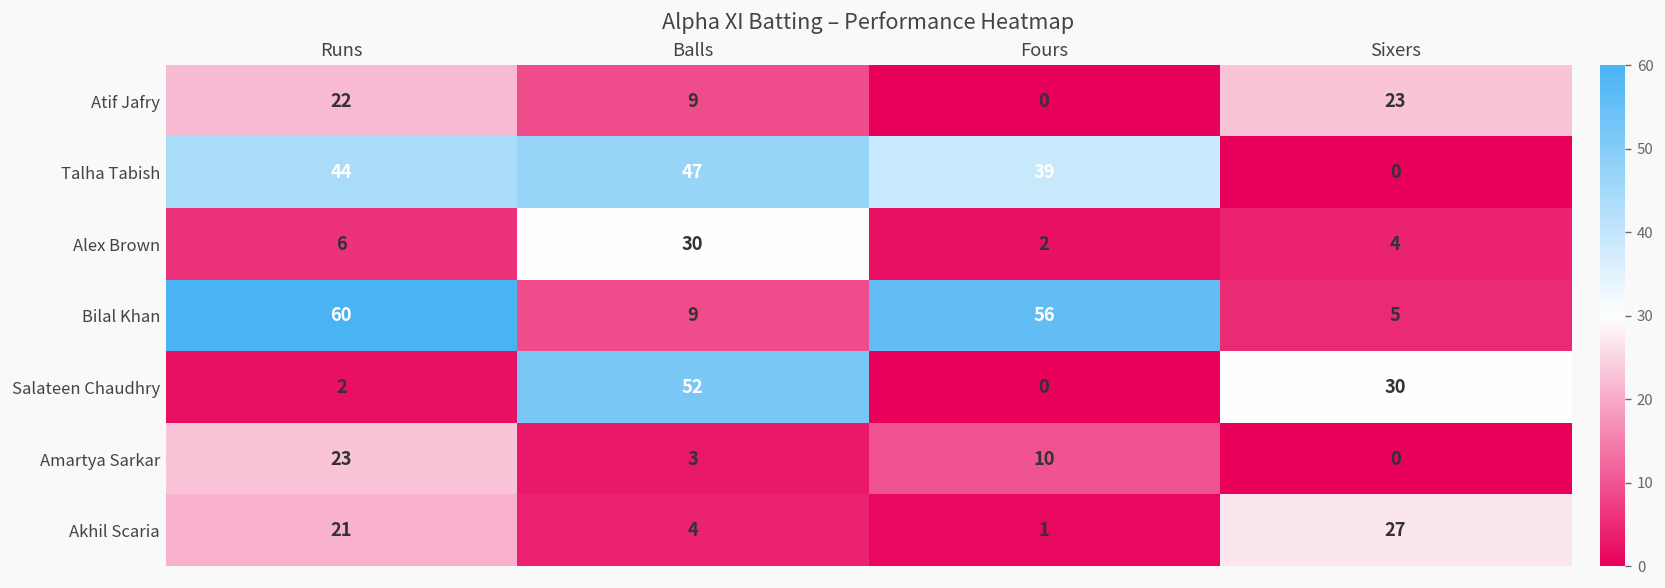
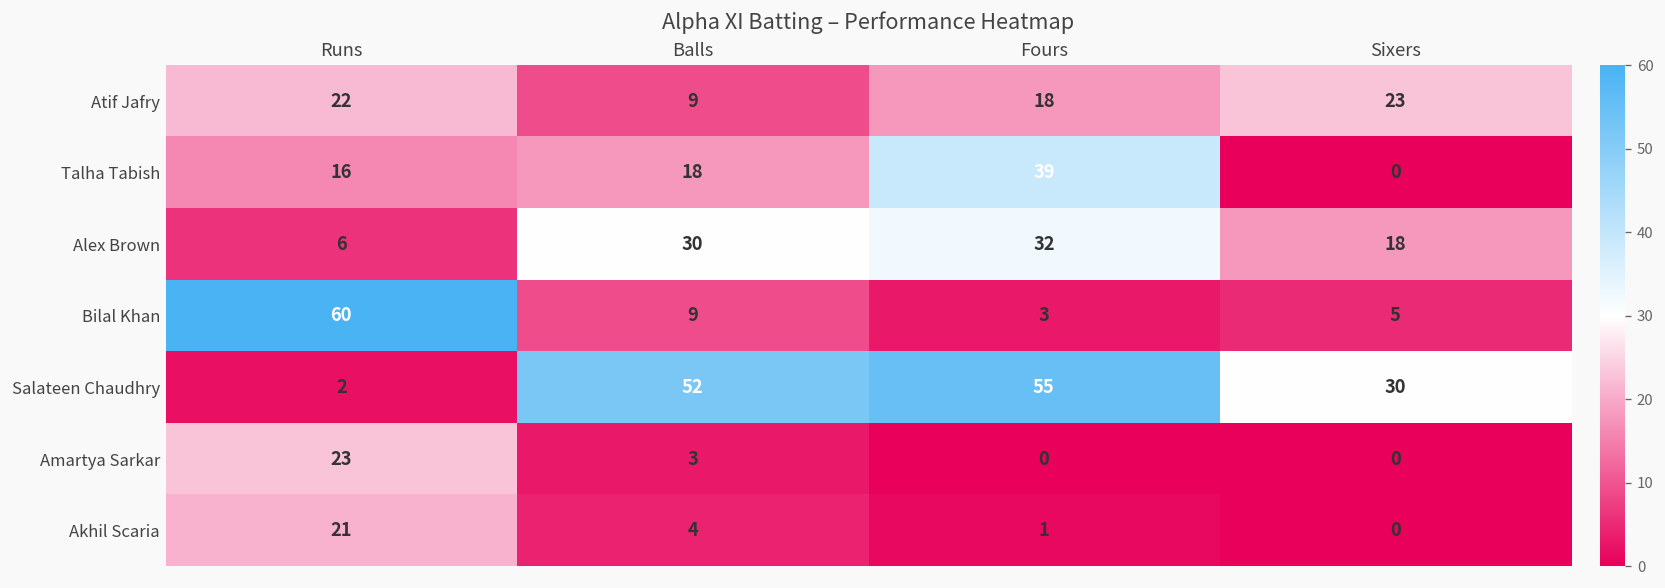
Atif Jafry, Fours: 0 -> 18
Talha Tabish, Runs: 44 -> 16
Talha Tabish, Balls: 47 -> 18
Alex Brown, Fours: 2 -> 32
Alex Brown, Sixers: 4 -> 18
Bilal Khan, Fours: 56 -> 3
Salateen Chaudhry, Fours: 0 -> 55
Amartya Sarkar, Fours: 10 -> 0
Akhil Scaria, Sixers: 27 -> 0
